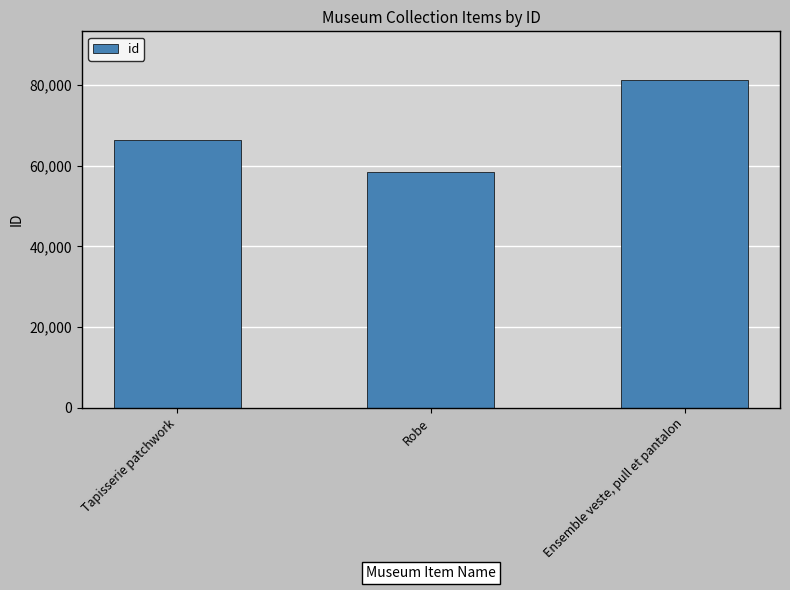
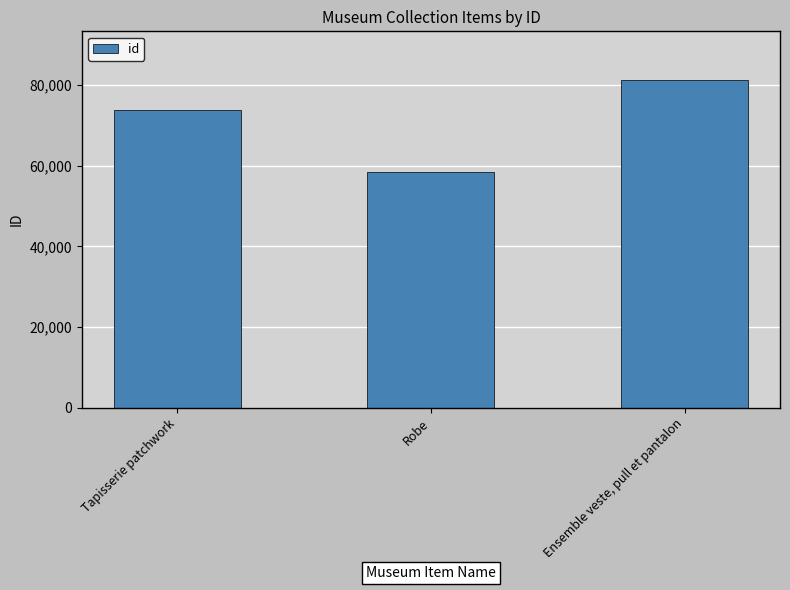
Tapisserie patchwork: 66,000 -> 74,000
